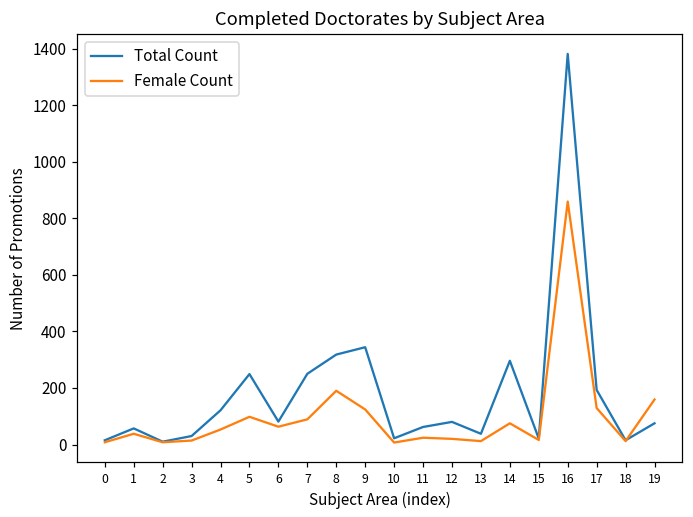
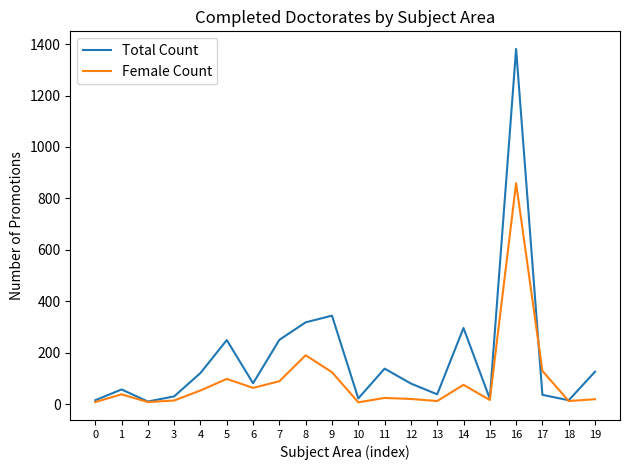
Total Count, 11: 60 -> 140
Total Count, 17: 190 -> 40
Total Count, 19: 80 -> 130
Female Count, 19: 160 -> 20
